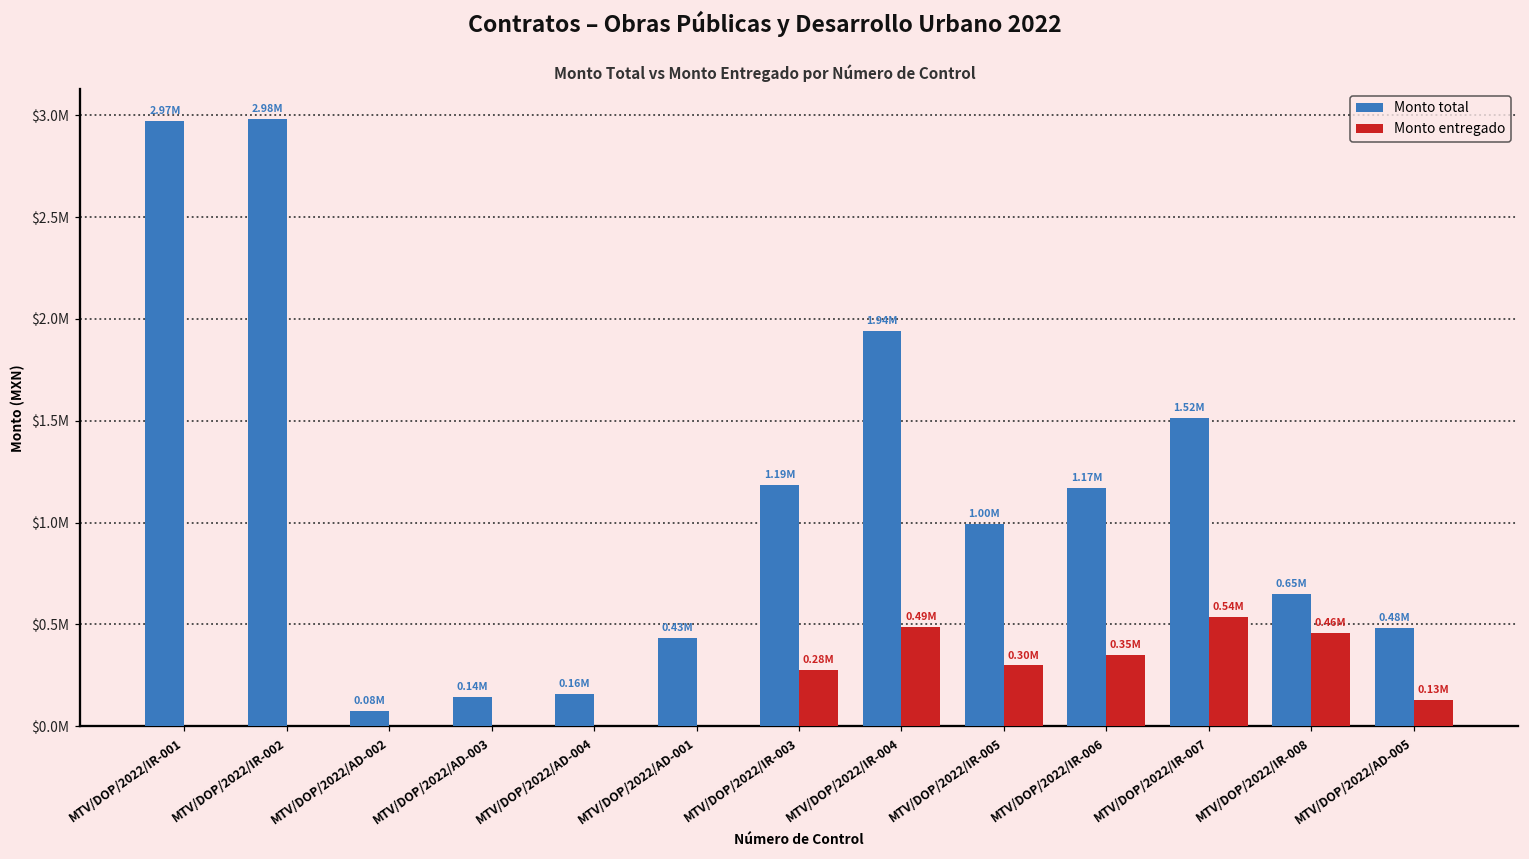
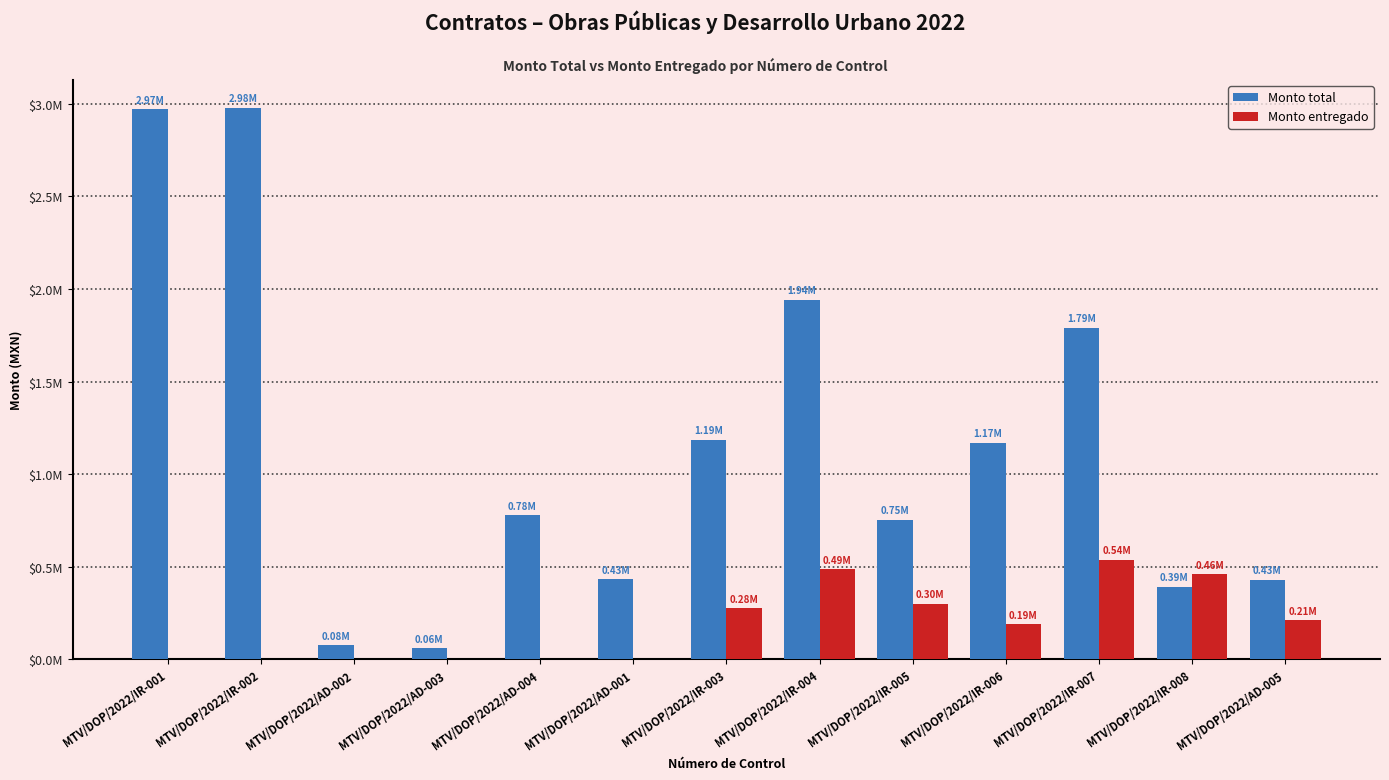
Monto total, MTV/DOP/2022/AD-003: 0.14M -> 0.06M
Monto total, MTV/DOP/2022/AD-004: 0.16M -> 0.78M
Monto total, MTV/DOP/2022/IR-005: 1.00M -> 0.75M
Monto entregado, MTV/DOP/2022/IR-006: 0.35M -> 0.19M
Monto total, MTV/DOP/2022/IR-007: 1.52M -> 1.79M
Monto total, MTV/DOP/2022/IR-008: 0.65M -> 0.39M
Monto total, MTV/DOP/2022/AD-005: 0.48M -> 0.43M
Monto entregado, MTV/DOP/2022/AD-005: 0.13M -> 0.21M
